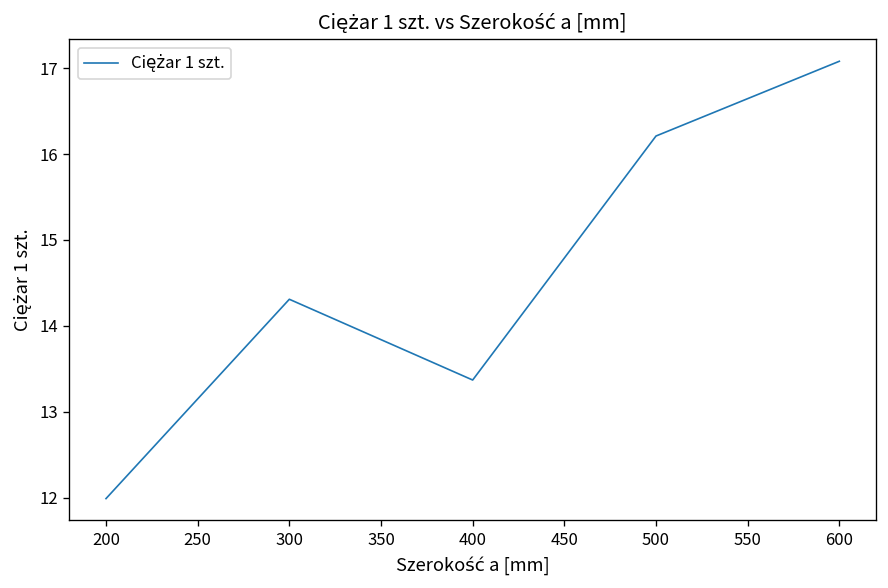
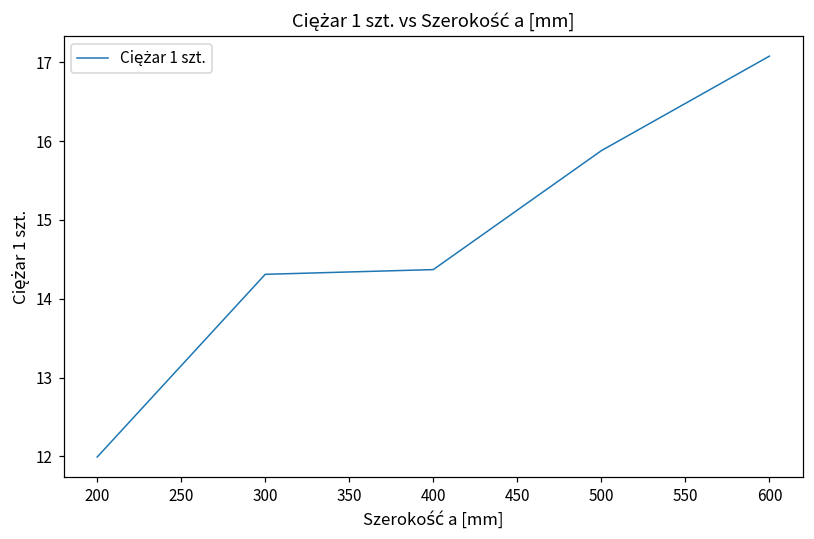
400: 13.4 -> 14.4
500: 16.2 -> 15.9
